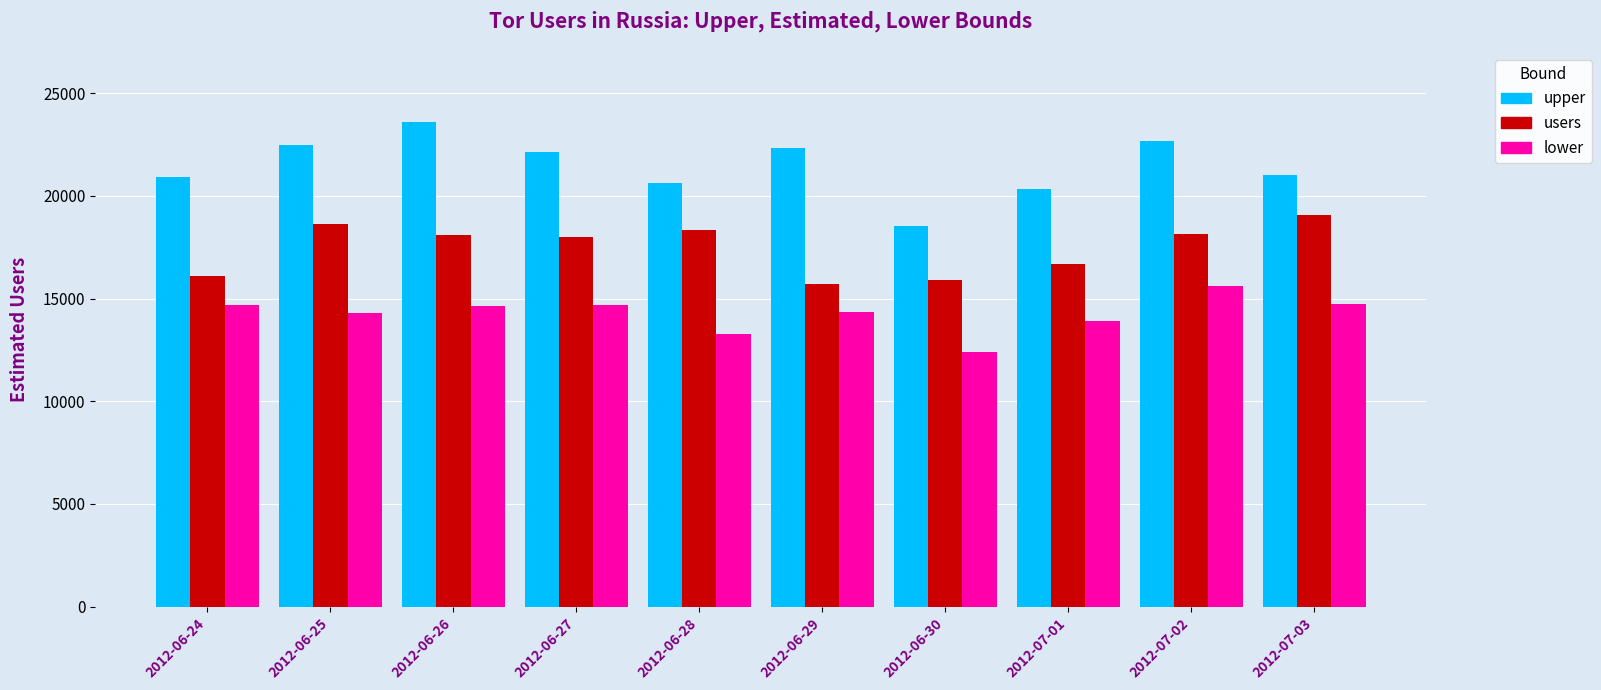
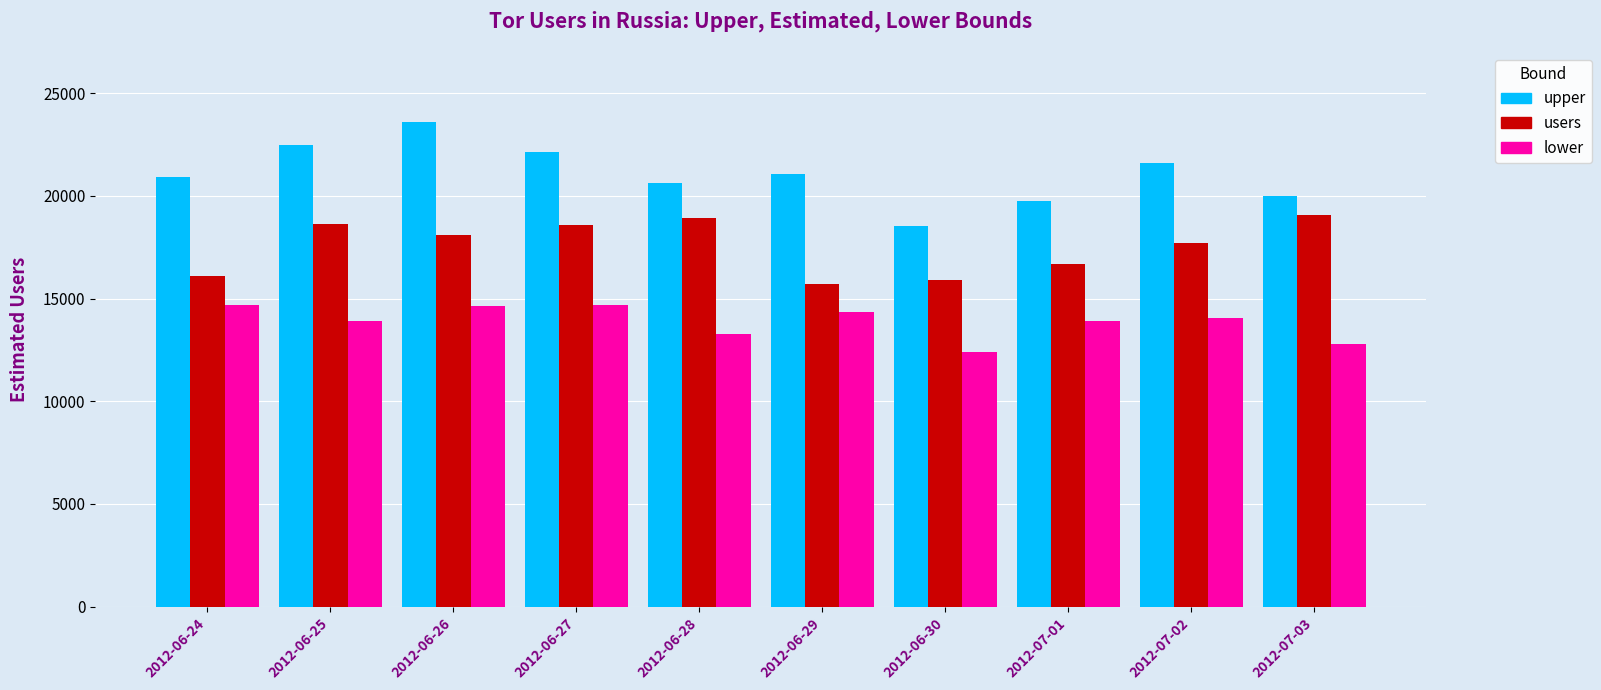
lower, 2012-06-25: 14300 -> 13900
users, 2012-06-27: 18000 -> 18600
users, 2012-06-28: 18300 -> 18900
upper, 2012-06-29: 22400 -> 21100
upper, 2012-07-01: 20300 -> 19800
upper, 2012-07-02: 22700 -> 21600
users, 2012-07-02: 18100 -> 17700
lower, 2012-07-02: 15600 -> 14000
upper, 2012-07-03: 21000 -> 20000
lower, 2012-07-03: 14700 -> 12800
